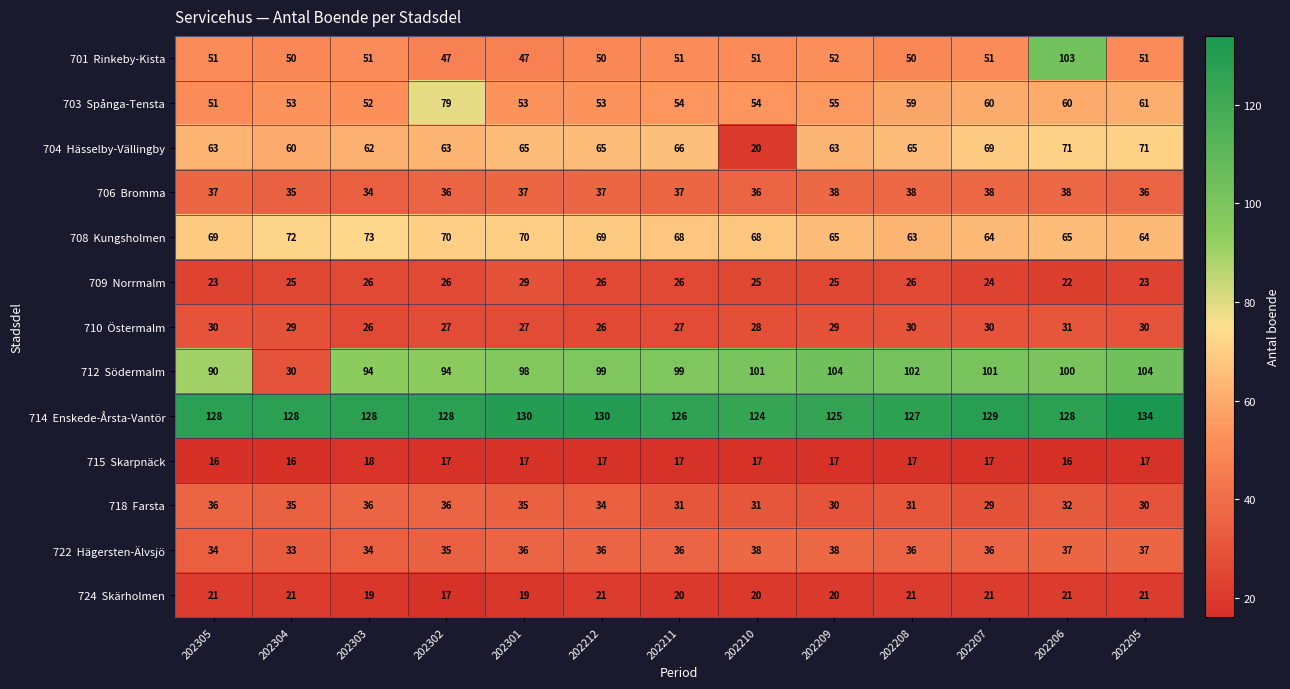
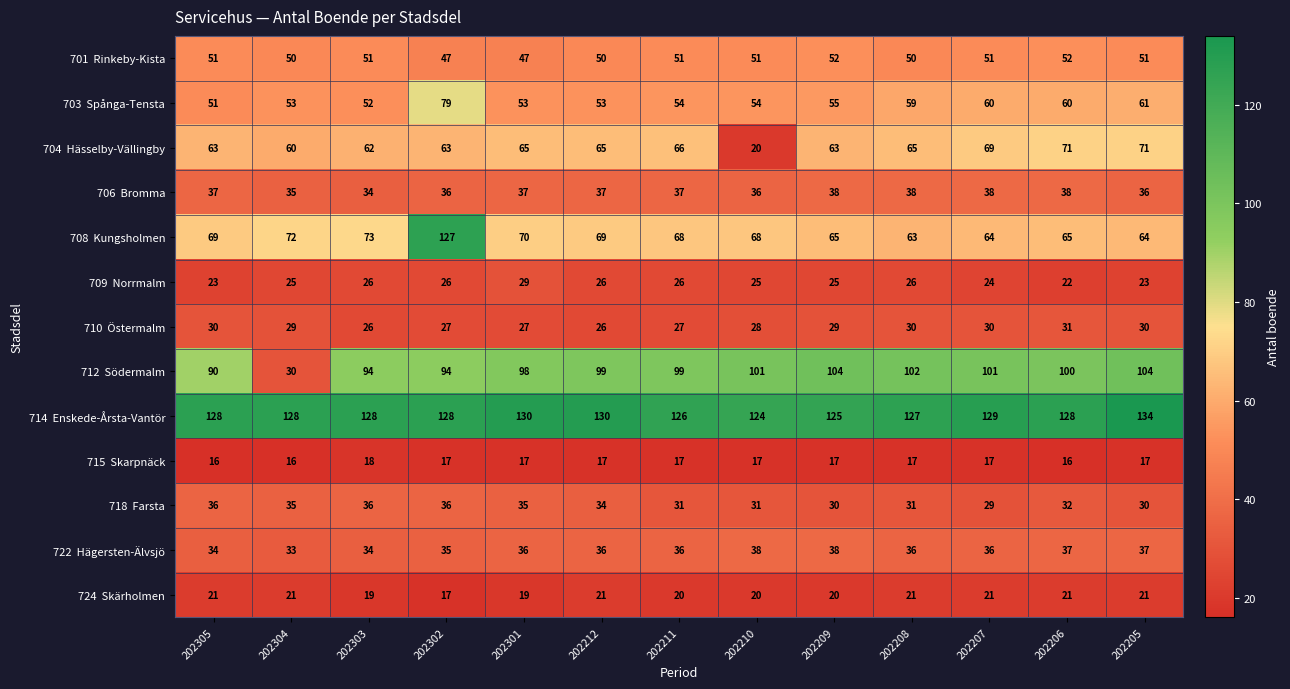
701 Rinkeby-Kista, 202206: 103 -> 52
708 Kungsholmen, 202302: 70 -> 127
